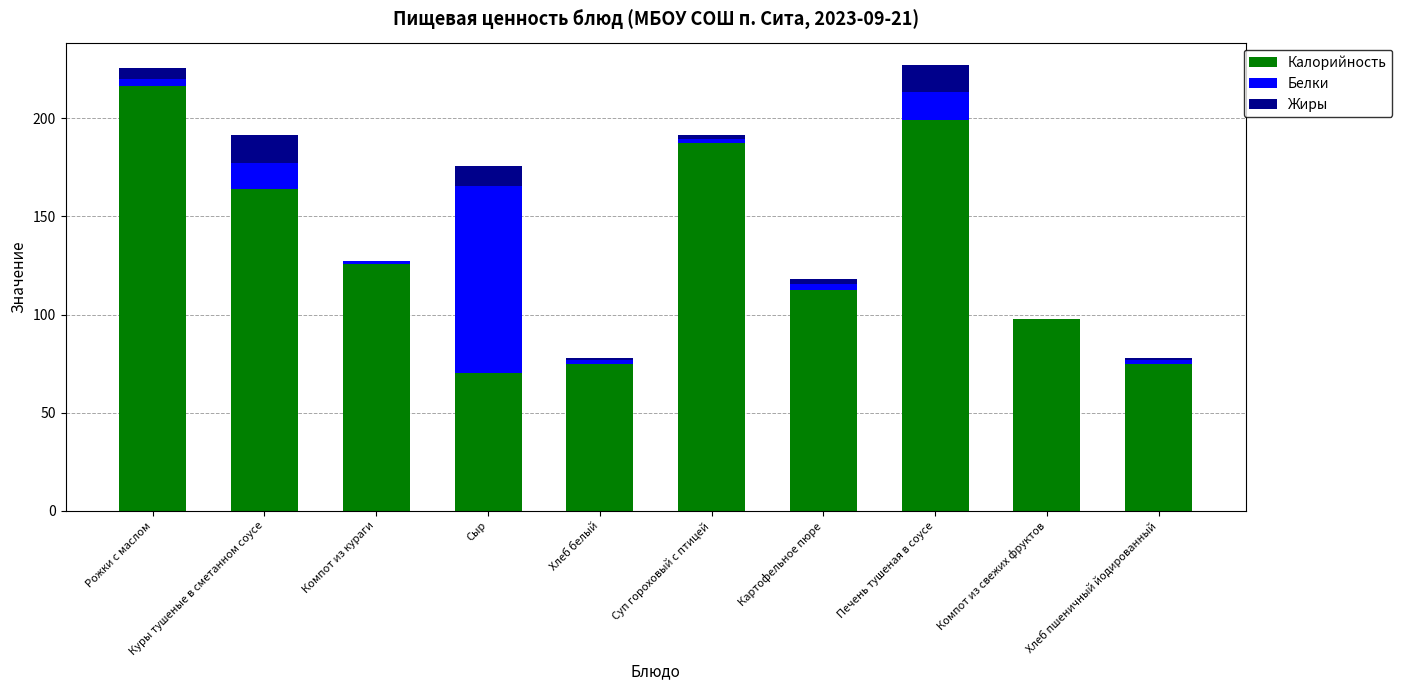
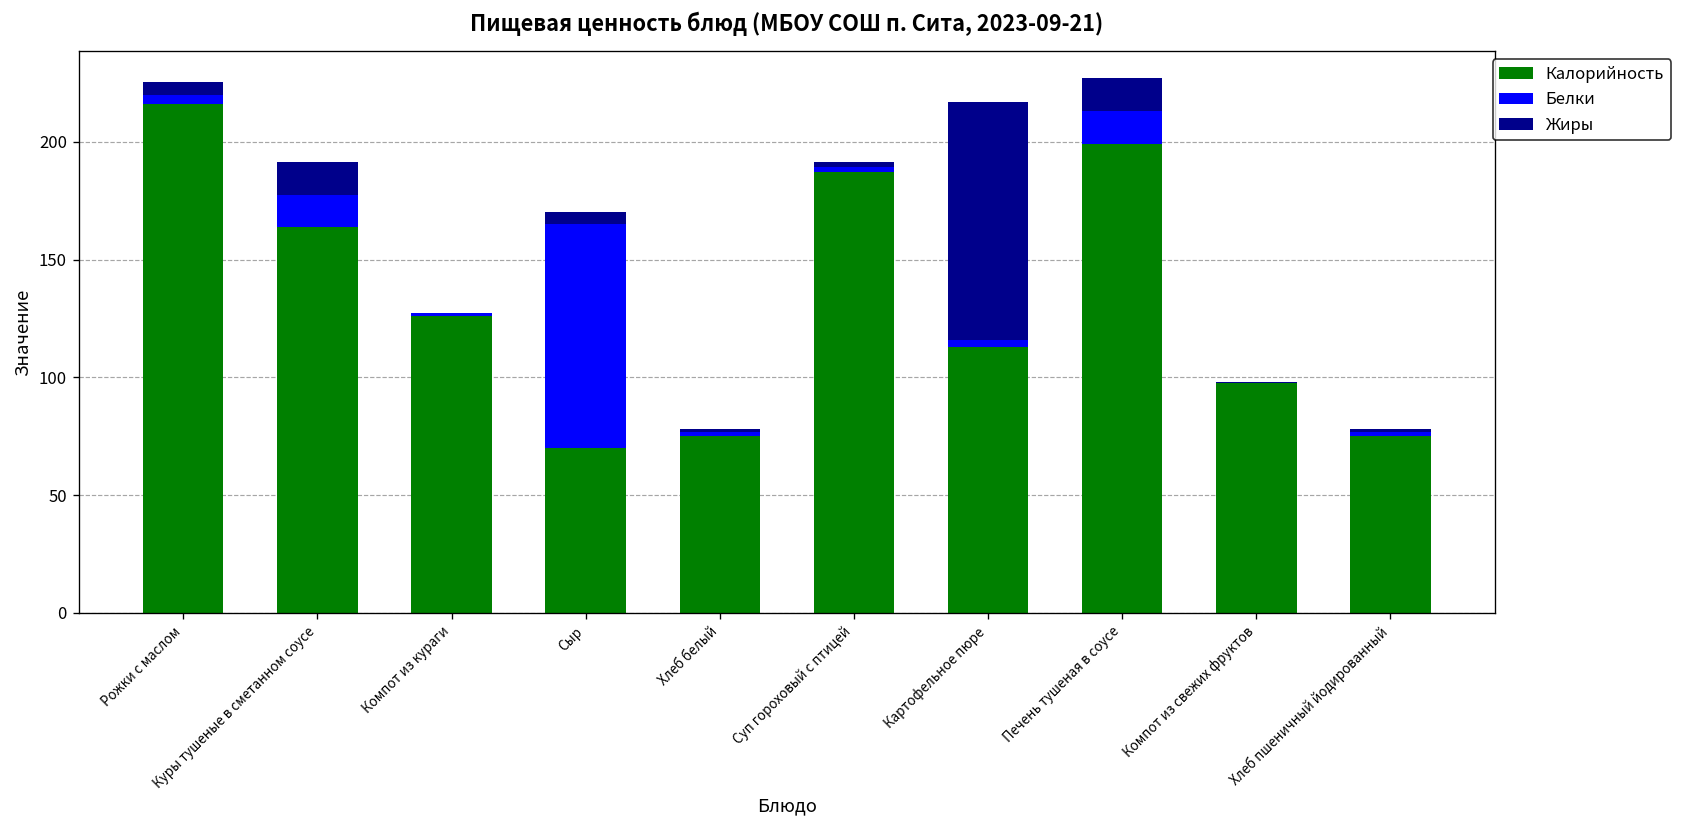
Жиры, Сыр: 11 -> 5
Жиры, Картофельное пюре: 2 -> 101
